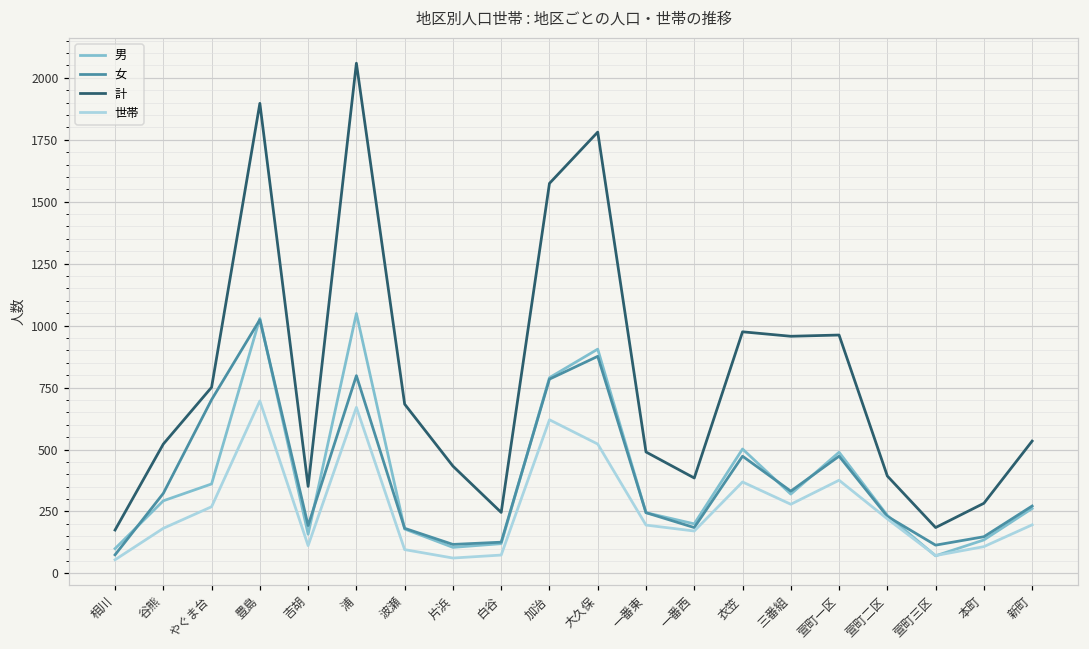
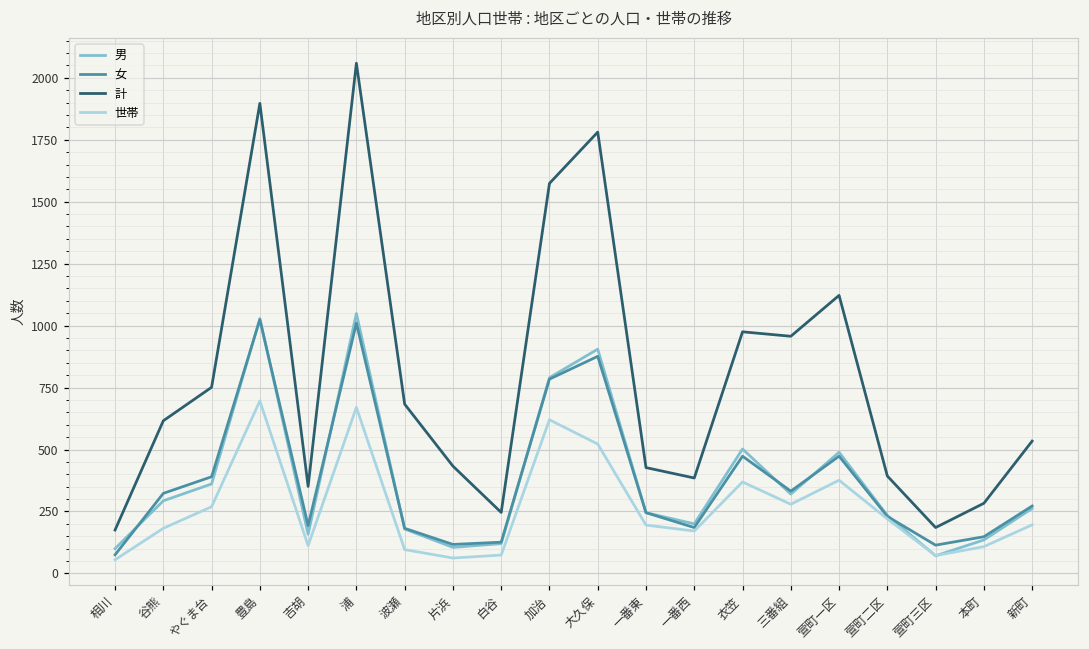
計, 谷熊: 520 -> 620
女, やぐま台: 700 -> 390
女, 浦: 800 -> 1010
計, 一番東: 490 -> 430
計, 萱町一区: 960 -> 1120
